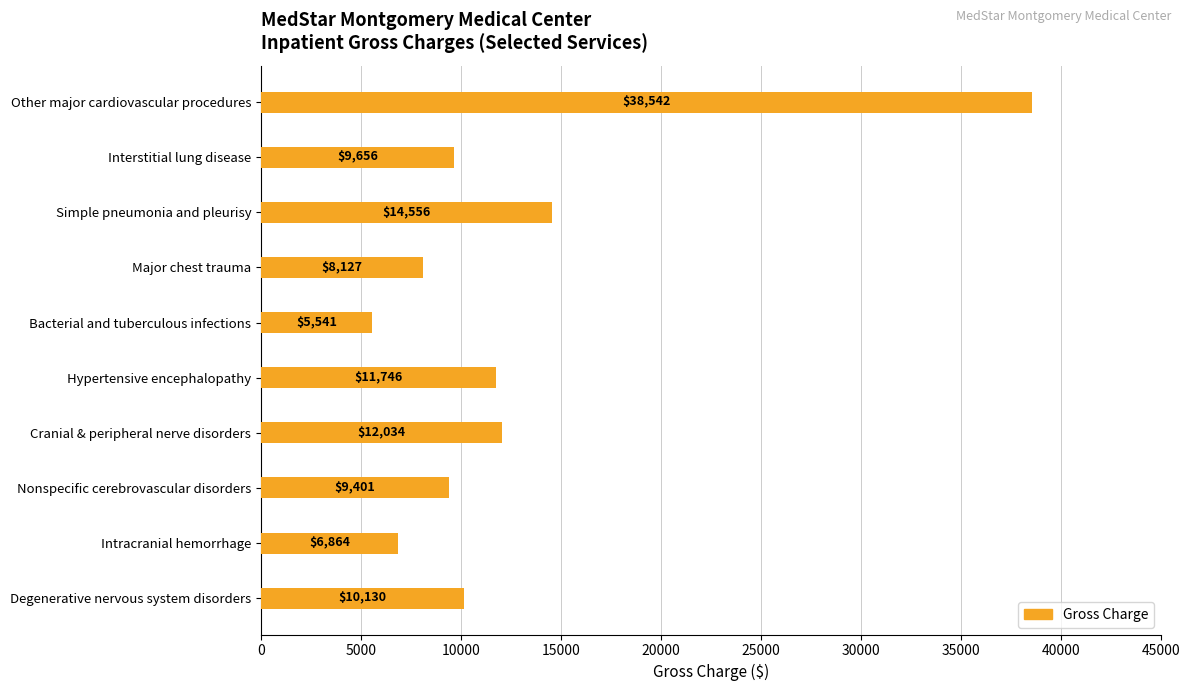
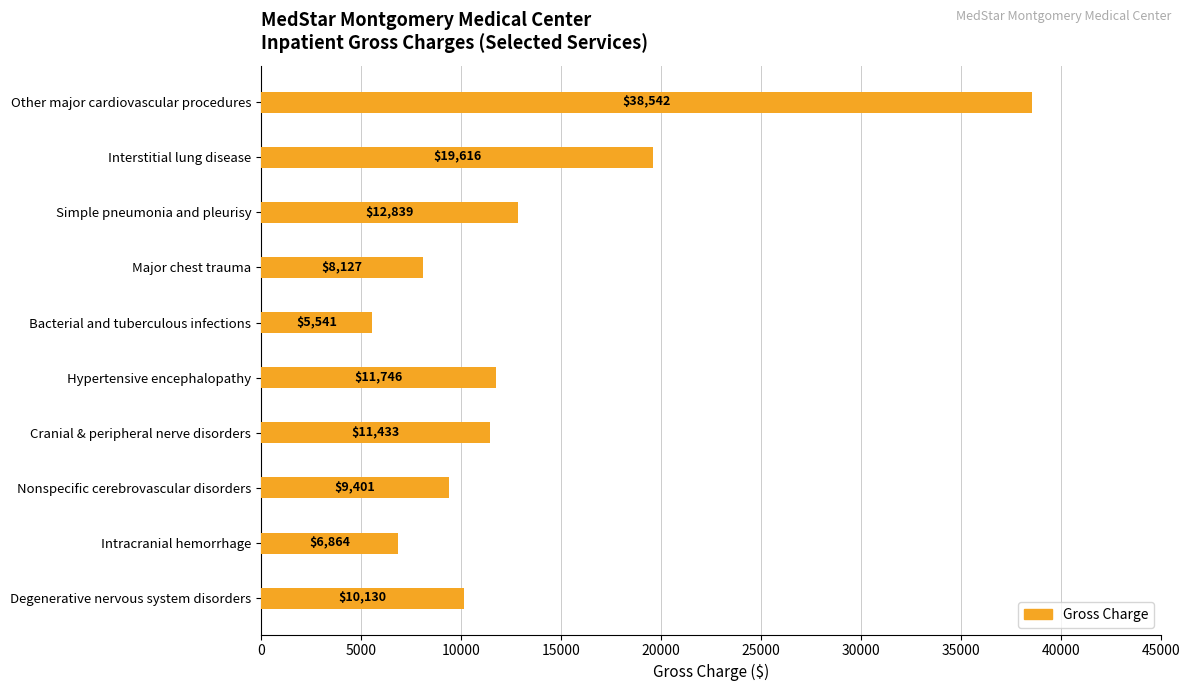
Interstitial lung disease: $9,656 -> $19,616
Simple pneumonia and pleurisy: $14,556 -> $12,839
Cranial & peripheral nerve disorders: $12,034 -> $11,433
